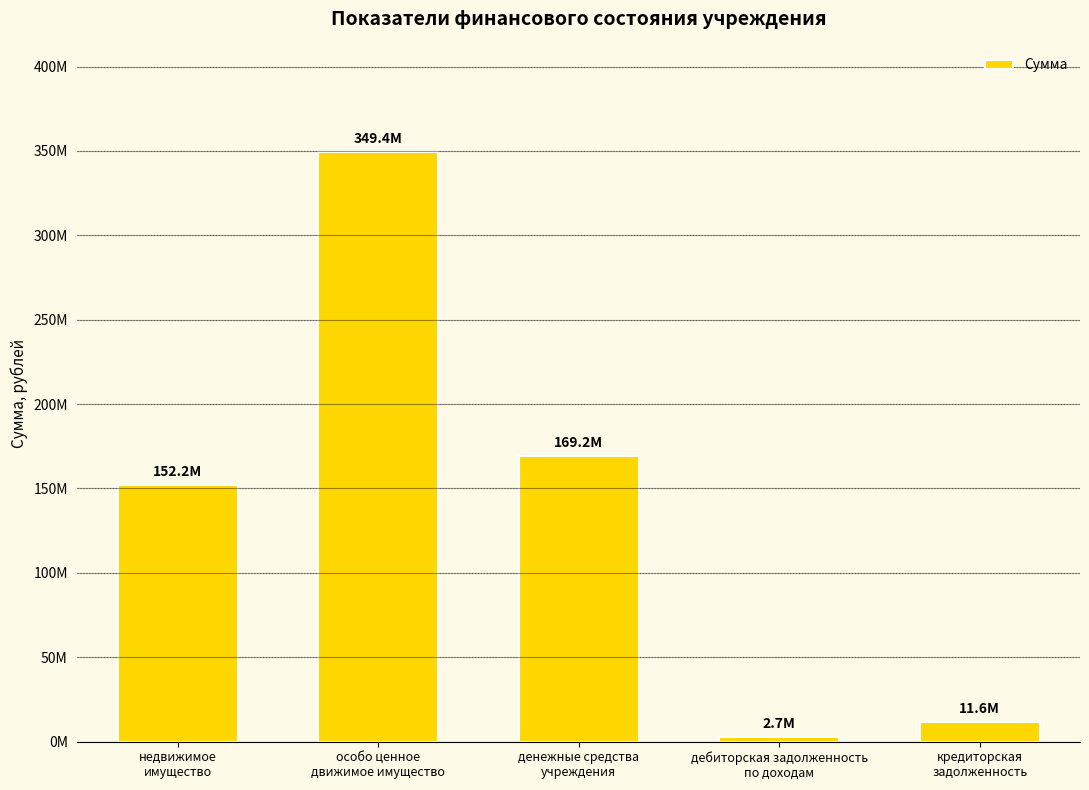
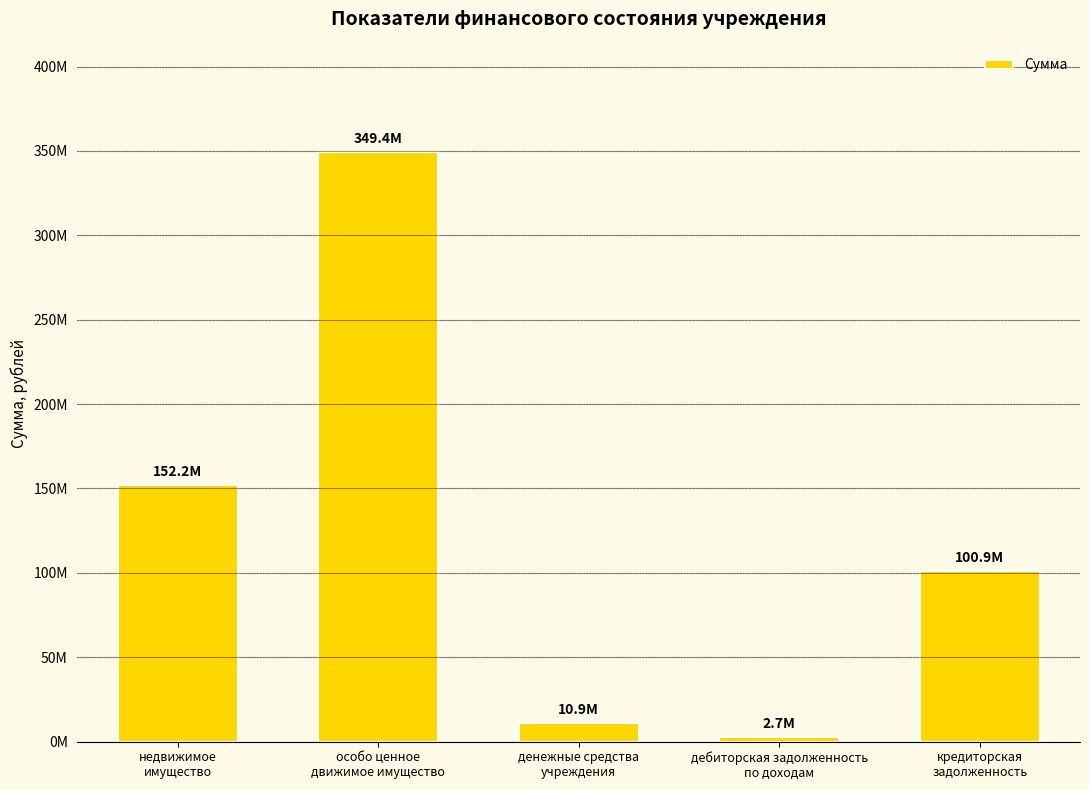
денежные средства учреждения: 169.2М -> 10.9М
кредиторская задолженность: 11.6М -> 100.9М
